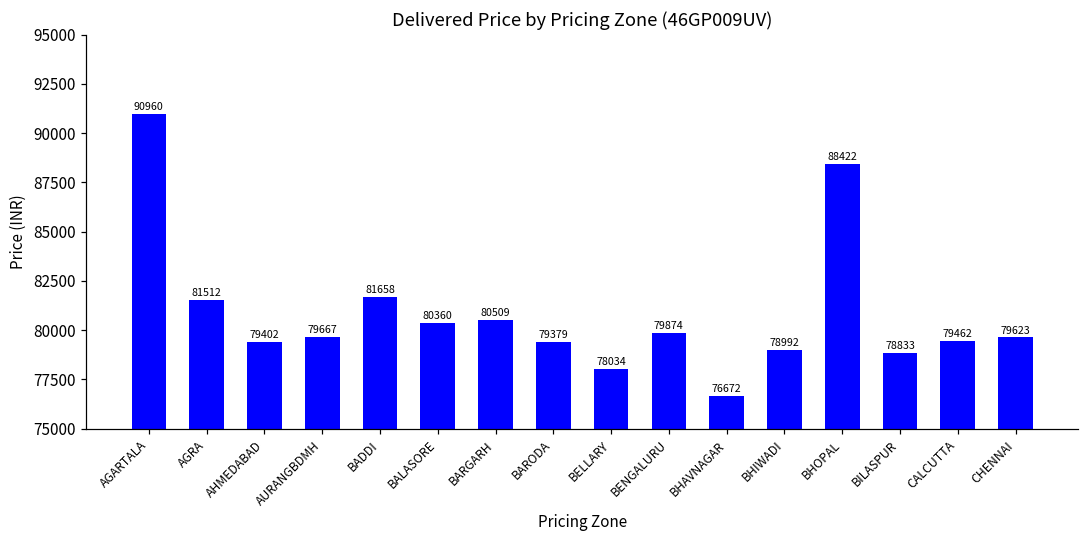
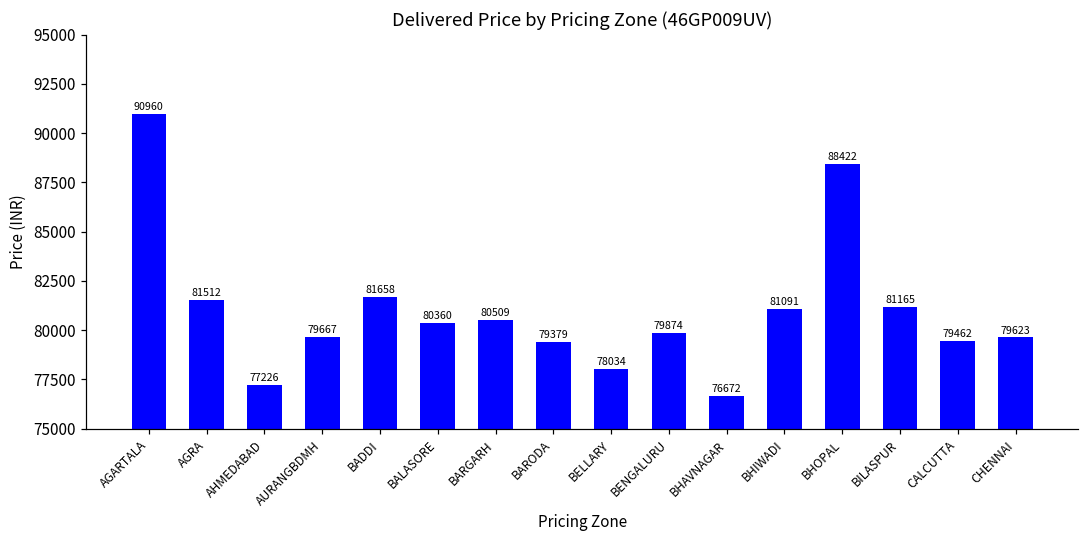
AHMEDABAD: 79402 -> 77226
BHIWADI: 78992 -> 81091
BILASPUR: 78833 -> 81165
